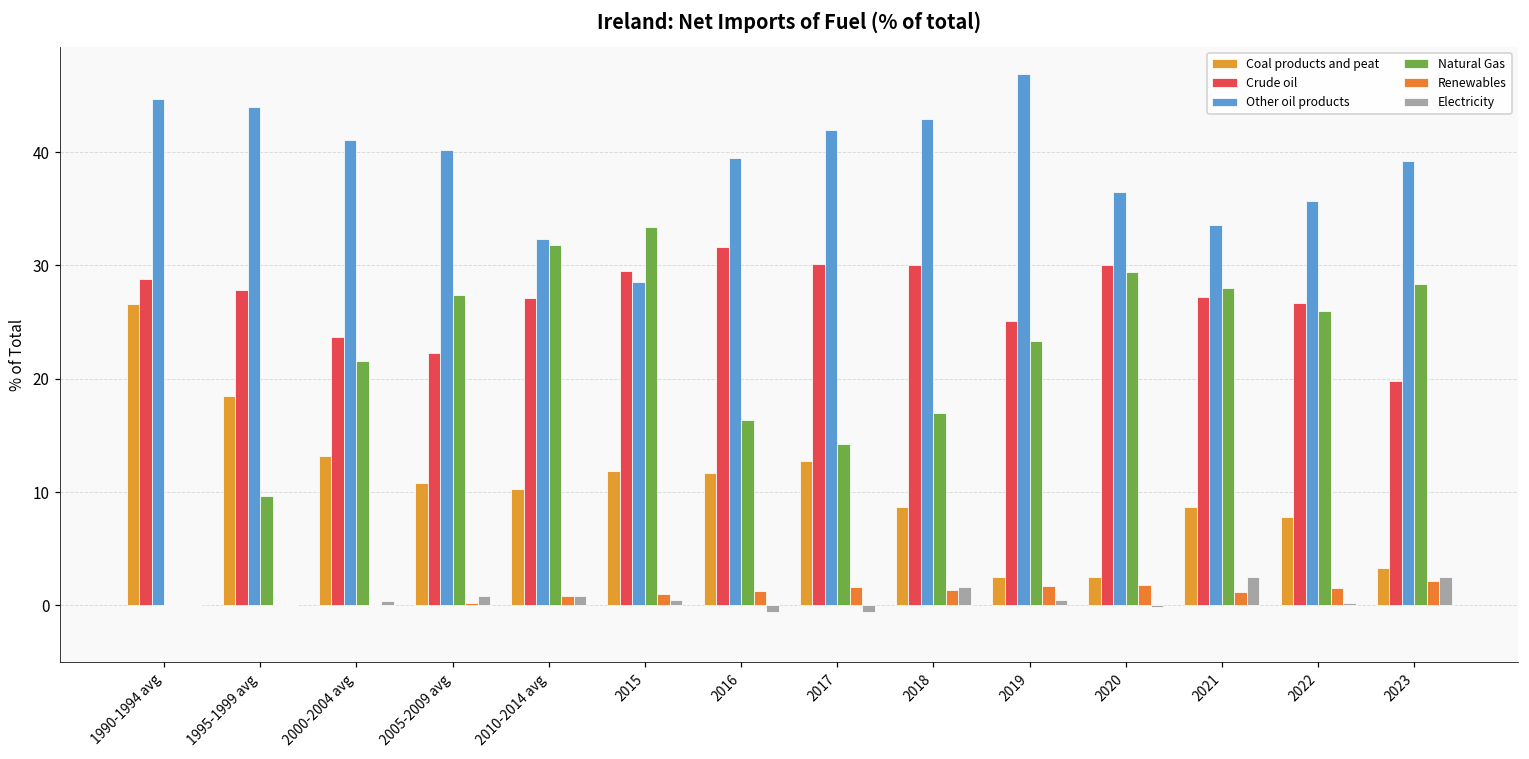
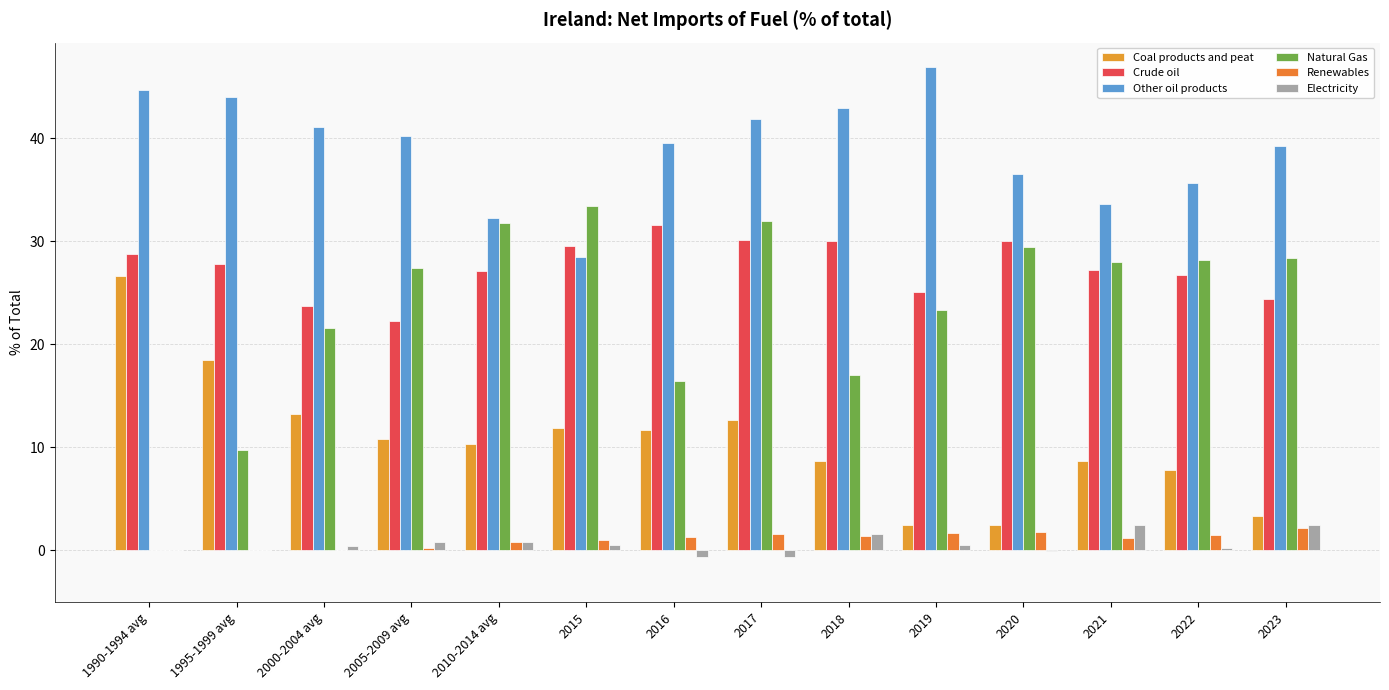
Natural Gas, 2017: 14.2 -> 32.0
Natural Gas, 2022: 26.0 -> 28.2
Crude oil, 2023: 19.8 -> 24.4
